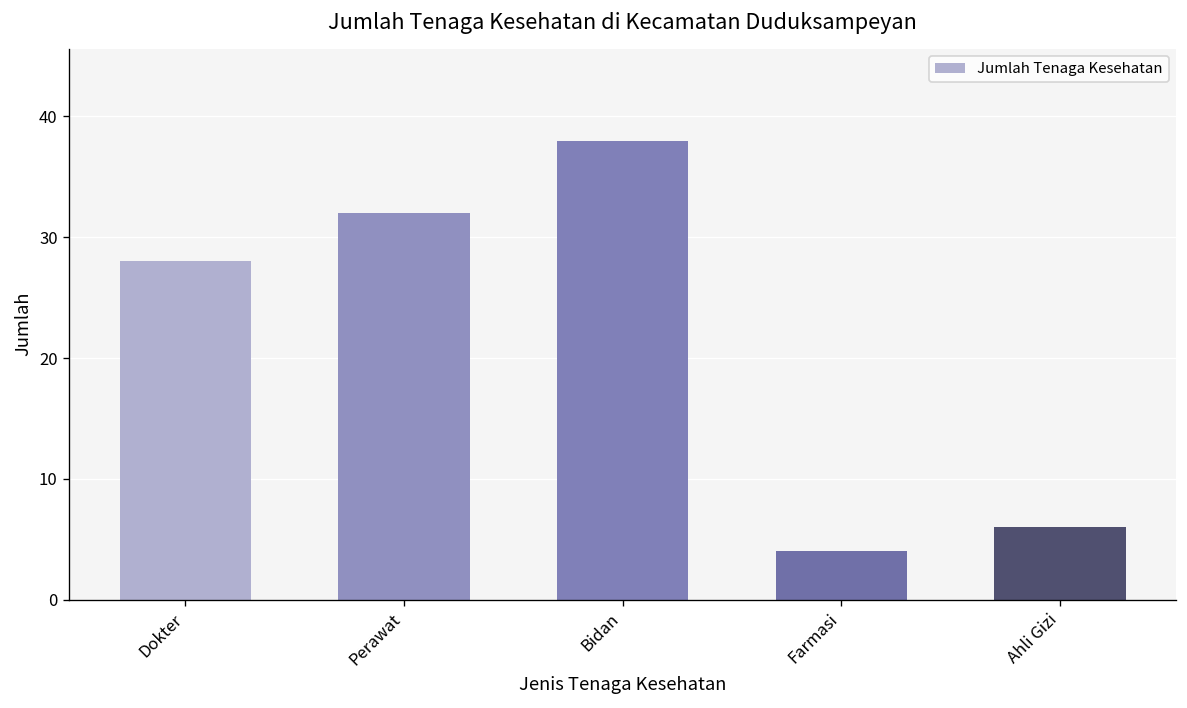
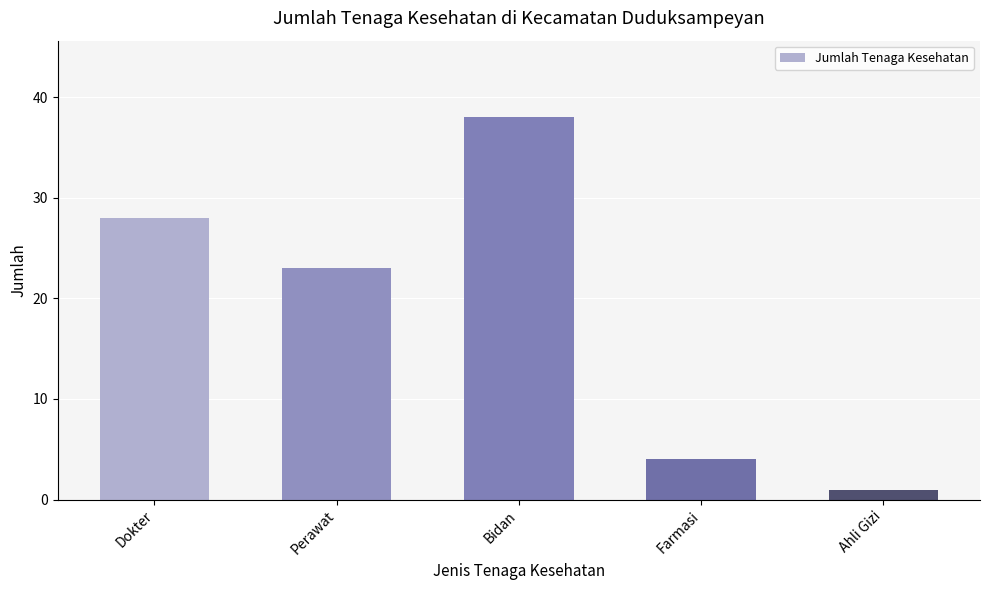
Perawat: 32 -> 23
Ahli Gizi: 6 -> 1
